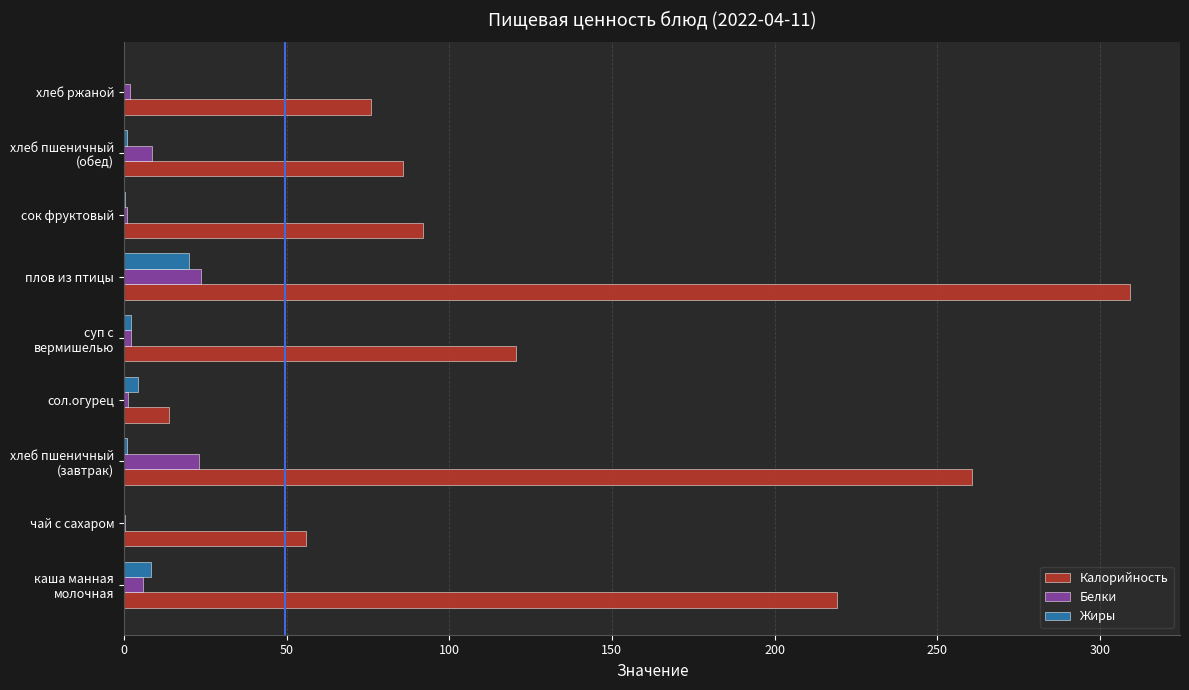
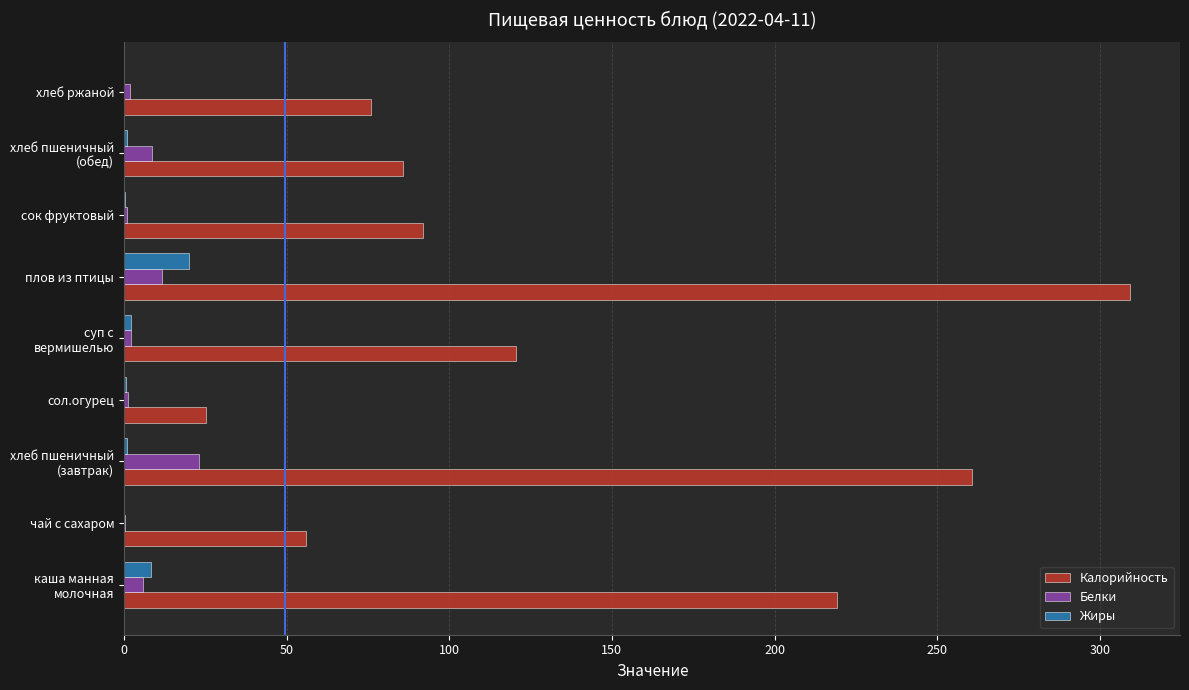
Белки, плов из птицы: 24 -> 12
Жиры, сол.огурец: 4 -> 0
Калорийность, сол.огурец: 14 -> 25
